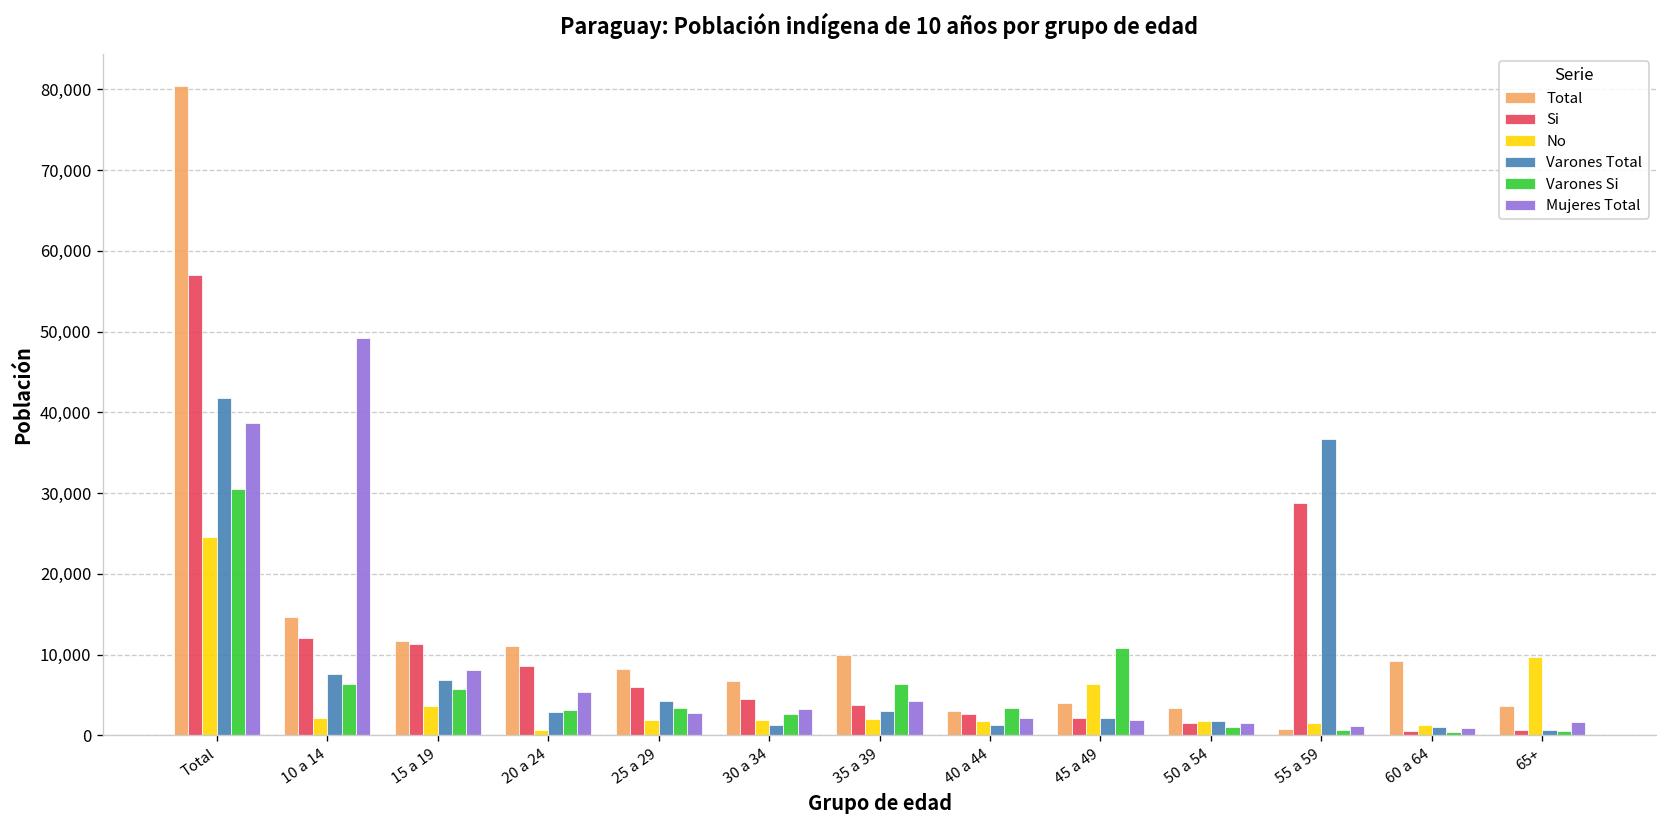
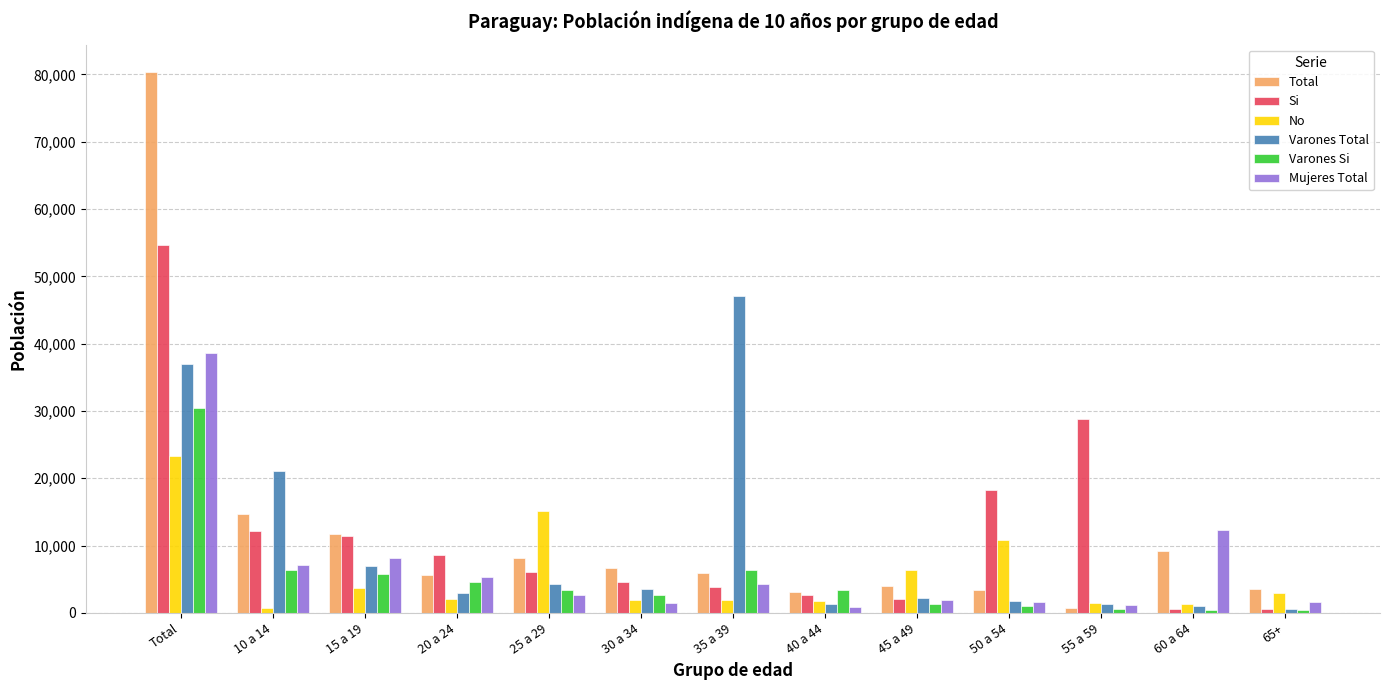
Si, Total: 57,000 -> 55,000
No, Total: 25,000 -> 23,000
Varones Total, Total: 42,000 -> 37,000
No, 10 a 14: 2,000 -> 1,000
Varones Total, 10 a 14: 8,000 -> 21,000
Mujeres Total, 10 a 14: 49,000 -> 7,000
Total, 20 a 24: 11,000 -> 6,000
No, 20 a 24: 1,000 -> 2,000
Varones Si, 20 a 24: 3,000 -> 5,000
No, 25 a 29: 2,000 -> 15,000
Varones Total, 30 a 34: 1,000 -> 3,000
Mujeres Total, 30 a 34: 3,000 -> 1,000
Total, 35 a 39: 10,000 -> 6,000
Varones Total, 35 a 39: 3,000 -> 47,000
Mujeres Total, 40 a 44: 2,000 -> 1,000
Varones Si, 45 a 49: 11,000 -> 1,000
Si, 50 a 54: 1,000 -> 18,000
No, 50 a 54: 2,000 -> 11,000
Varones Total, 55 a 59: 37,000 -> 1,000
Mujeres Total, 60 a 64: 1,000 -> 12,000
No, 65+: 10,000 -> 3,000
